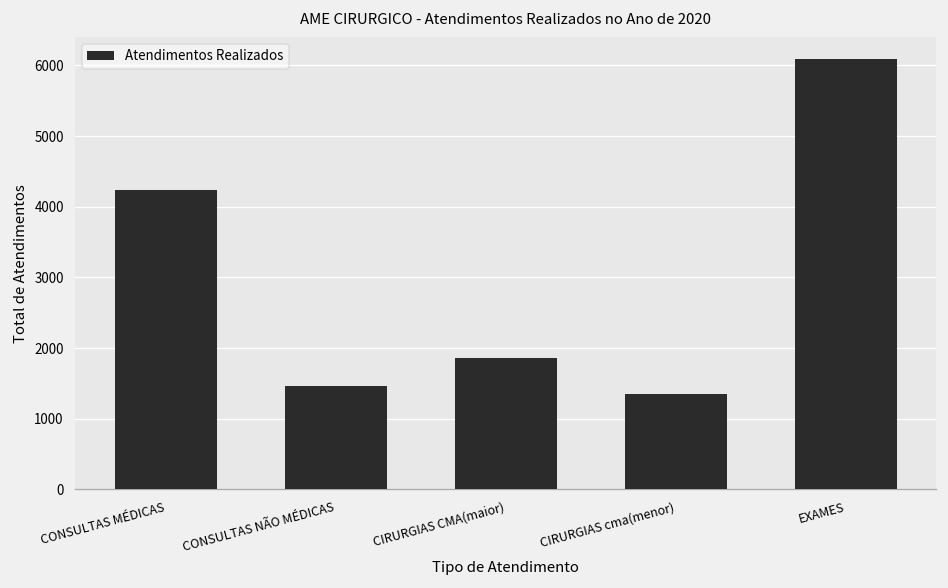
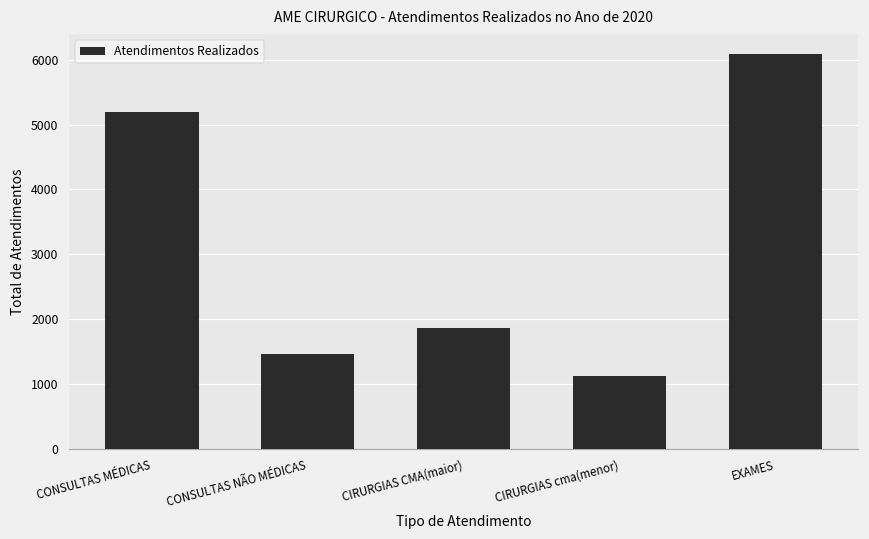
CONSULTAS MÉDICAS: 4200 -> 5200
CIRURGIAS cma(menor): 1300 -> 1100
